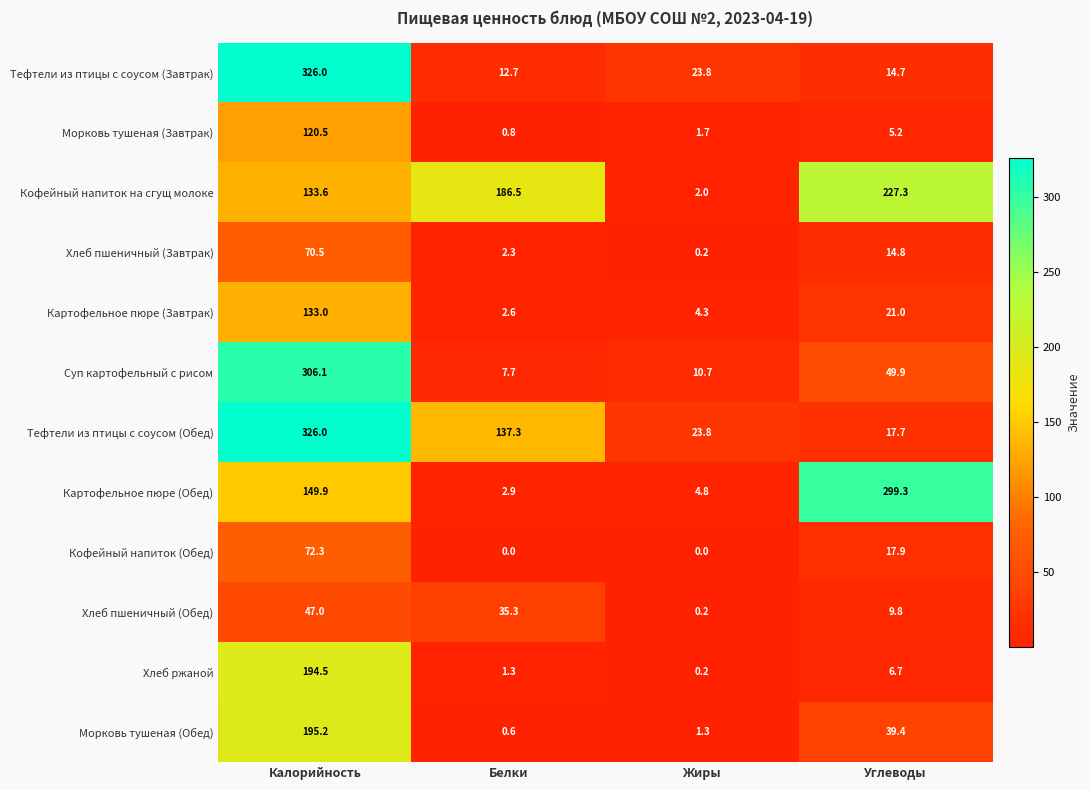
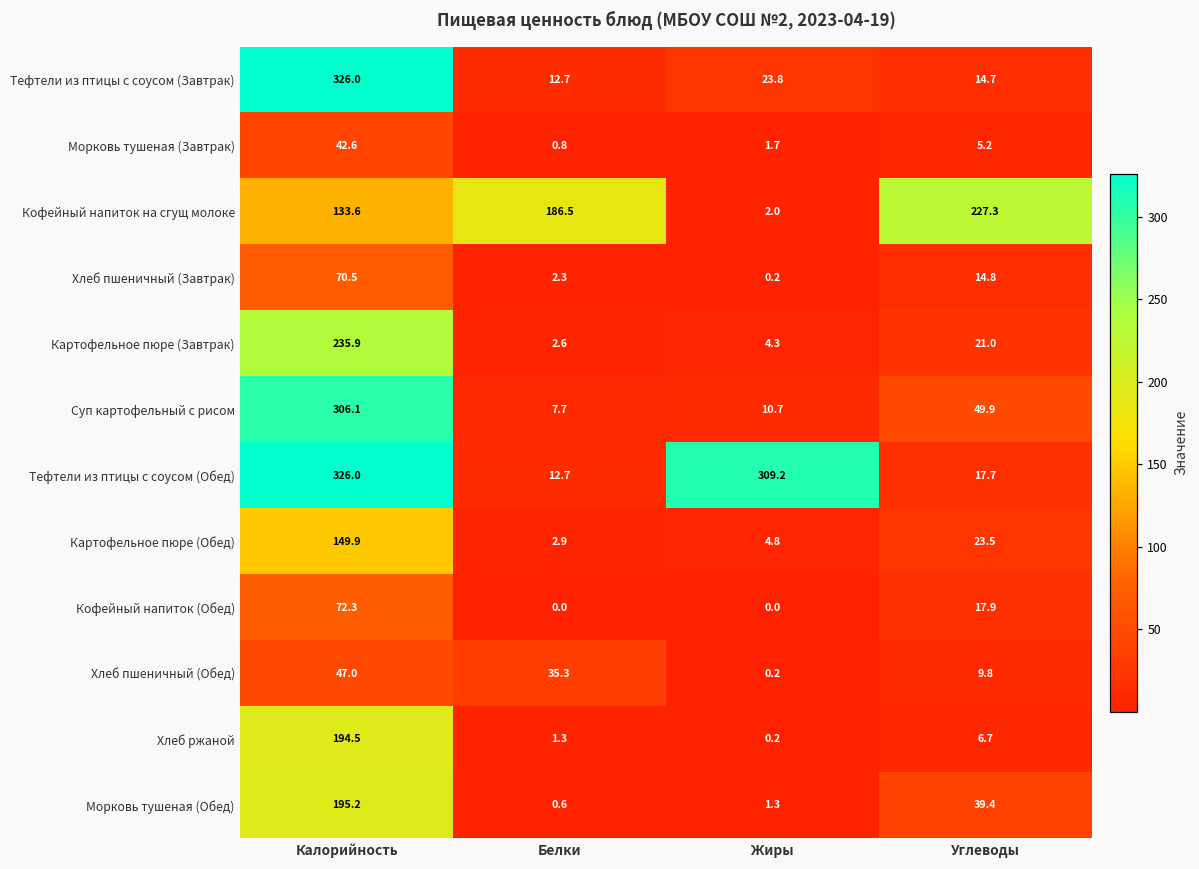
Морковь тушеная (Завтрак), Калорийность: 120.5 -> 42.6
Картофельное пюре (Завтрак), Калорийность: 133.0 -> 235.9
Тефтели из птицы с соусом (Обед), Белки: 137.3 -> 12.7
Тефтели из птицы с соусом (Обед), Жиры: 23.8 -> 309.2
Картофельное пюре (Обед), Углеводы: 299.3 -> 23.5
